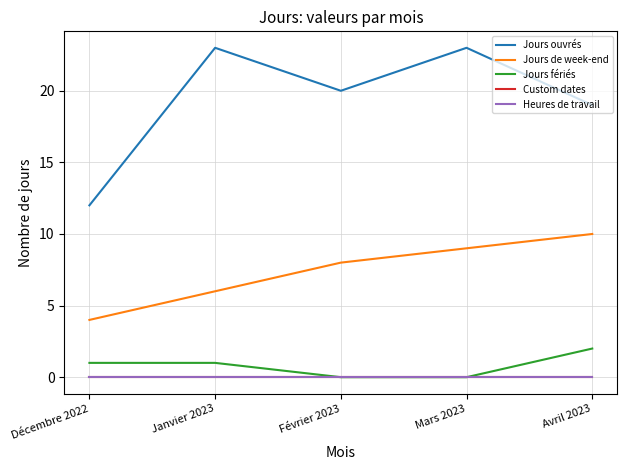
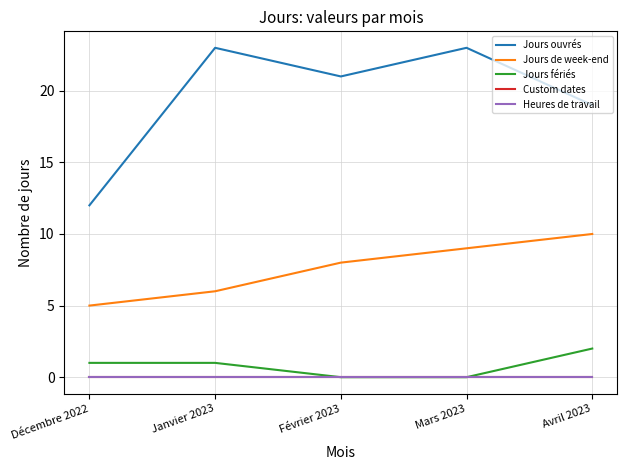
Jours de week-end, Décembre 2022: 4 -> 5
Jours ouvrés, Février 2023: 20 -> 21
